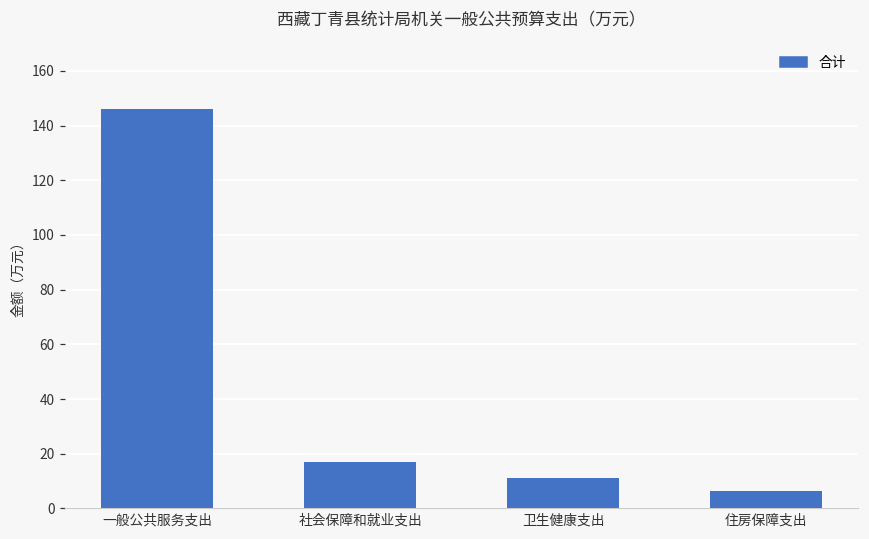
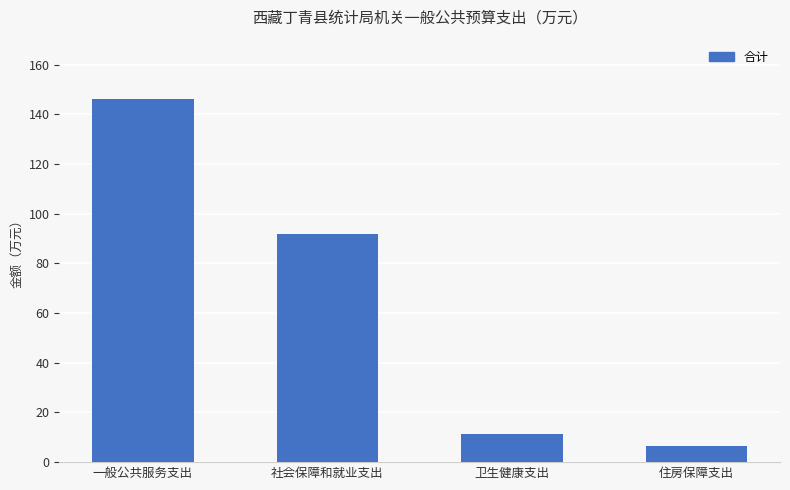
社会保障和就业支出: 17 -> 92
